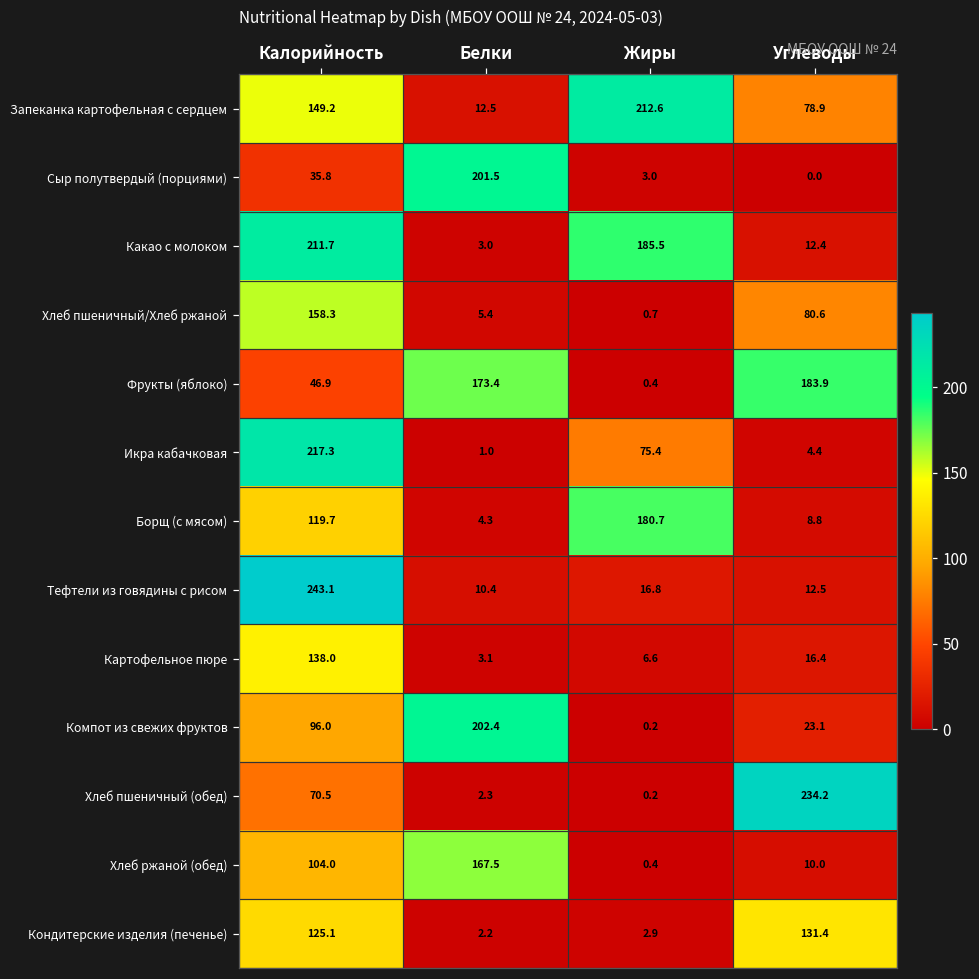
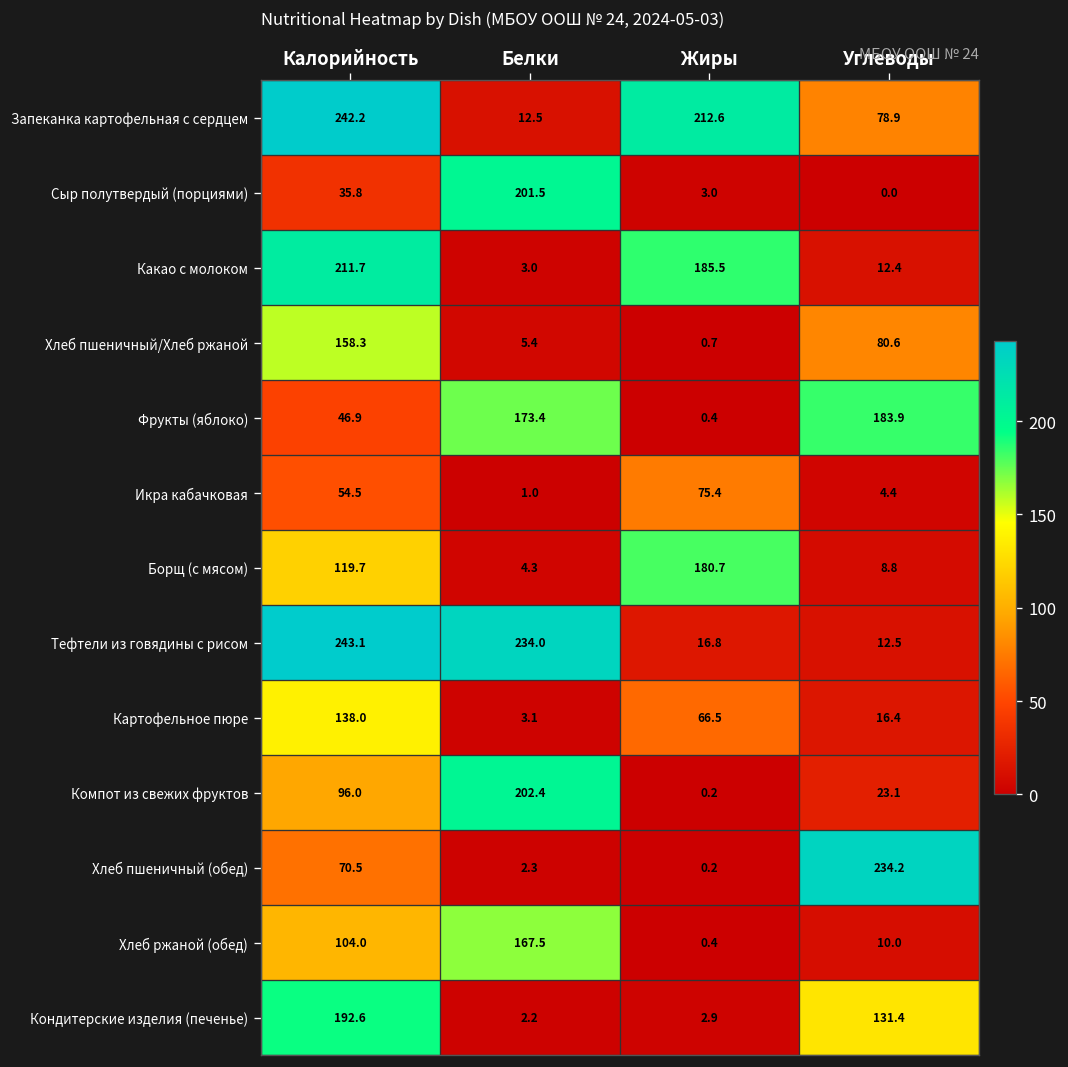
Запеканка картофельная с сердцем, Калорийность: 149.2 -> 242.2
Икра кабачковая, Калорийность: 217.3 -> 54.5
Тефтели из говядины с рисом, Белки: 10.4 -> 234.0
Картофельное пюре, Жиры: 6.6 -> 66.5
Кондитерские изделия (печенье), Калорийность: 125.1 -> 192.6
